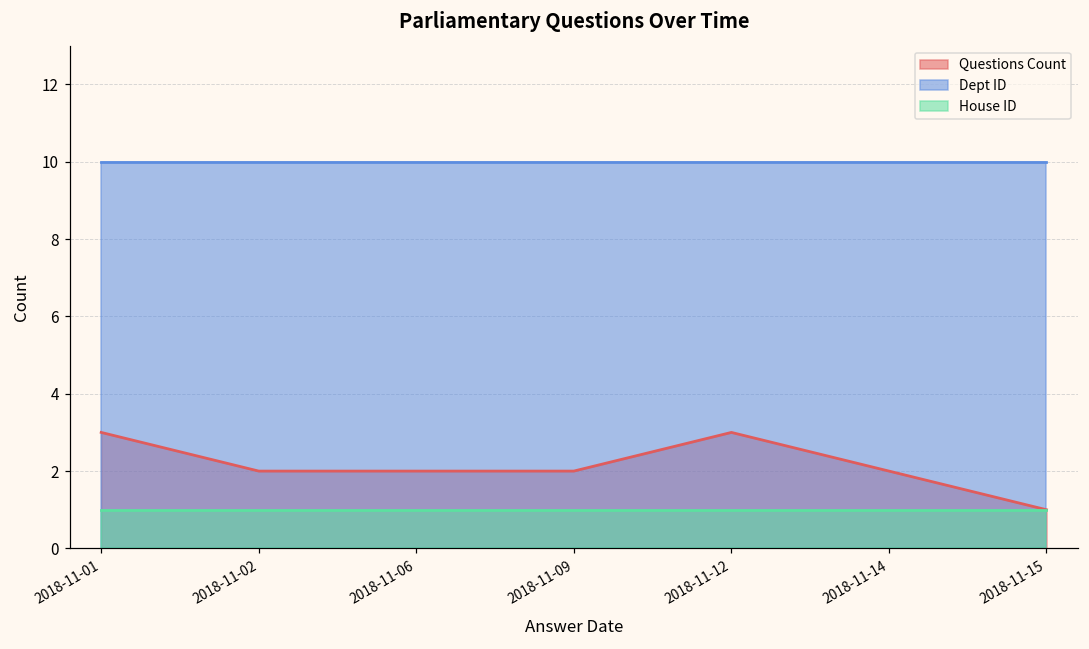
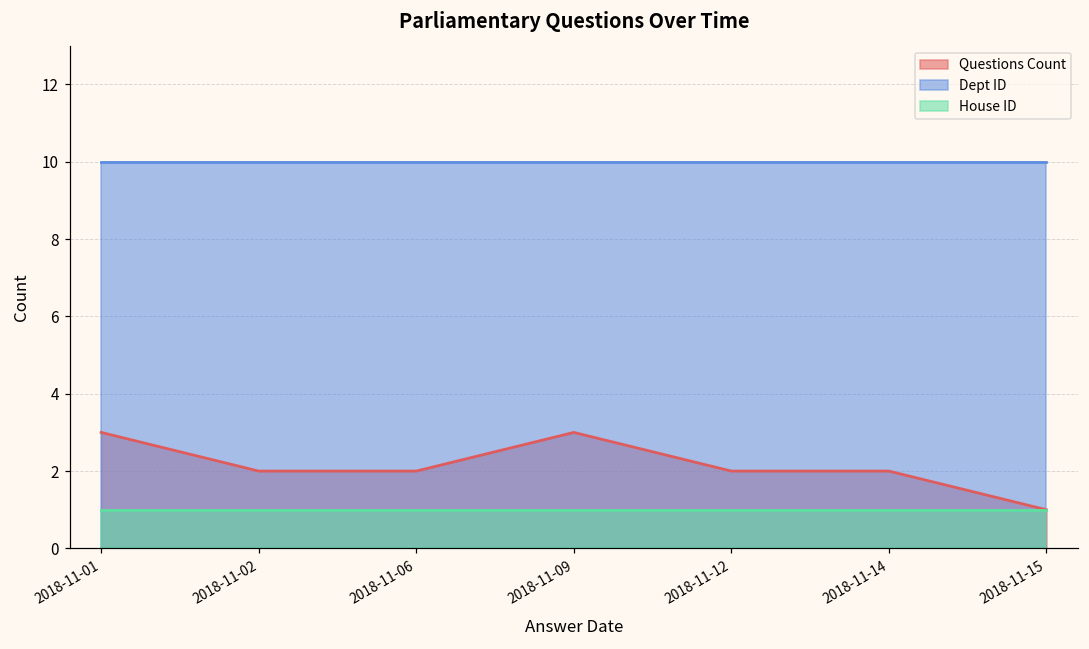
Questions Count, 2018-11-09: 2 -> 3
Questions Count, 2018-11-12: 3 -> 2
